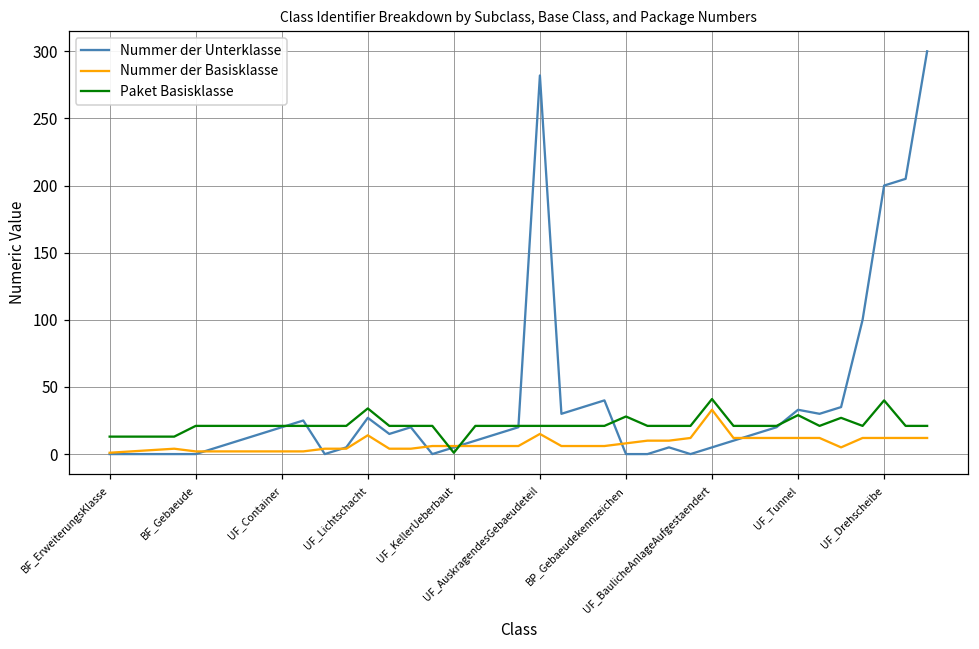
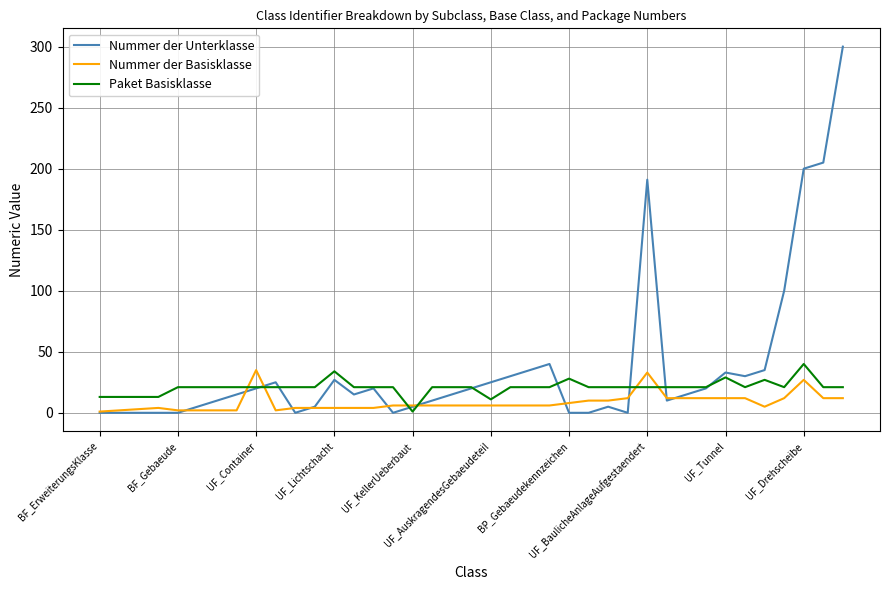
Nummer der Basisklasse, UF_Container: 2 -> 35
Nummer der Basisklasse, UF_Lichtschacht: 14 -> 4
Nummer der Unterklasse, UF_AuskragendesGebaeudeteil: 282 -> 25
Nummer der Basisklasse, UF_AuskragendesGebaeudeteil: 15 -> 6
Paket Basisklasse, UF_AuskragendesGebaeudeteil: 21 -> 11
Nummer der Unterklasse, UF_BaulicheAnlageAufgestaendert: 5 -> 191
Paket Basisklasse, UF_BaulicheAnlageAufgestaendert: 41 -> 21
Nummer der Basisklasse, UF_Drehscheibe: 12 -> 27
